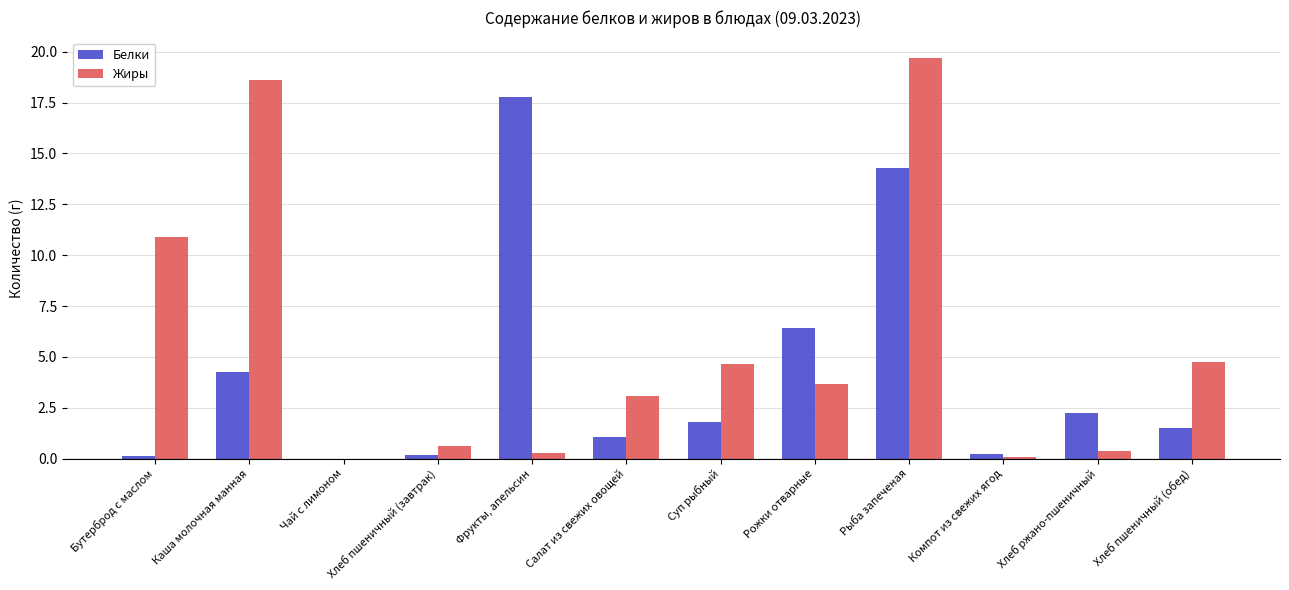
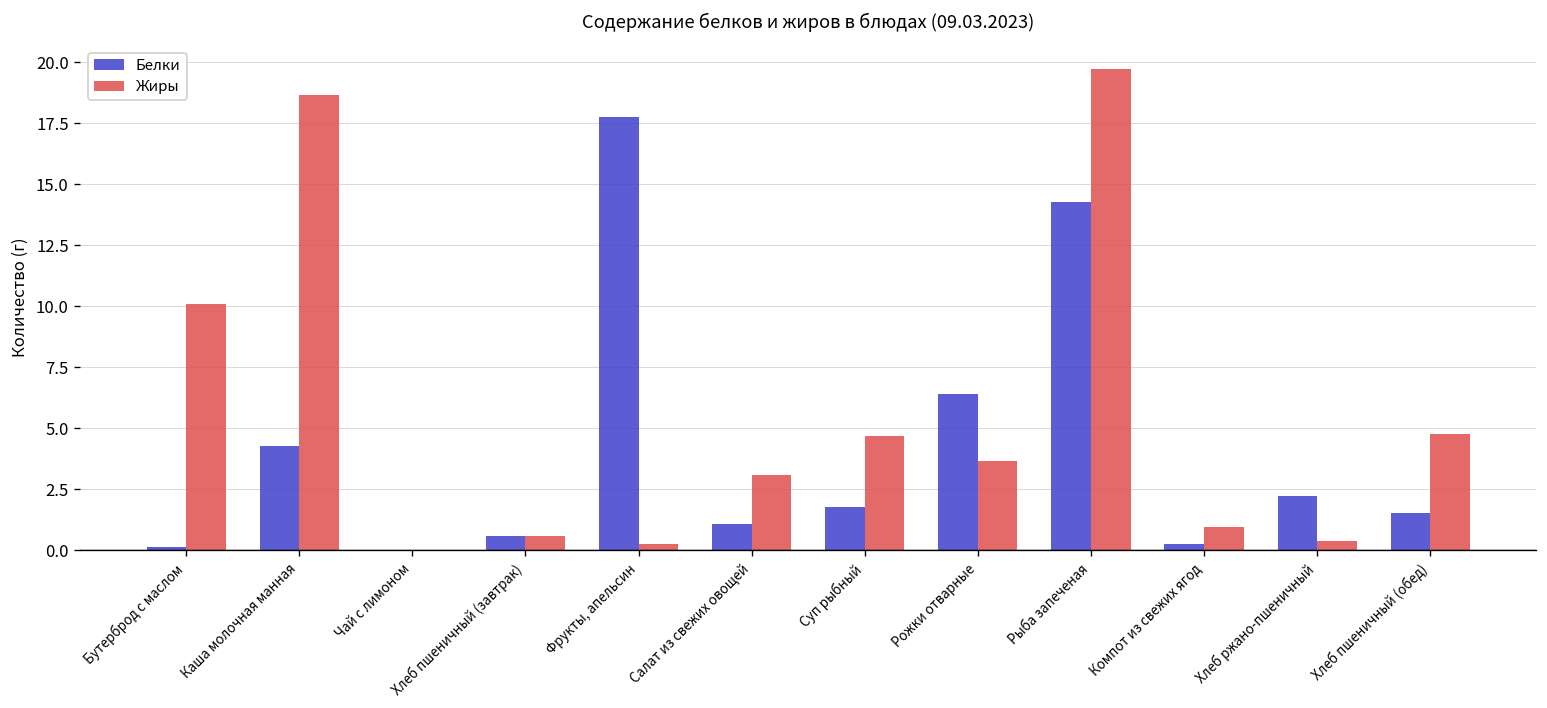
Жиры, Бутерброд с маслом: 10.9 -> 10.1
Белки, Хлеб пшеничный (завтрак): 0.2 -> 0.6
Жиры, Компот из свежих ягод: 0.1 -> 0.9
